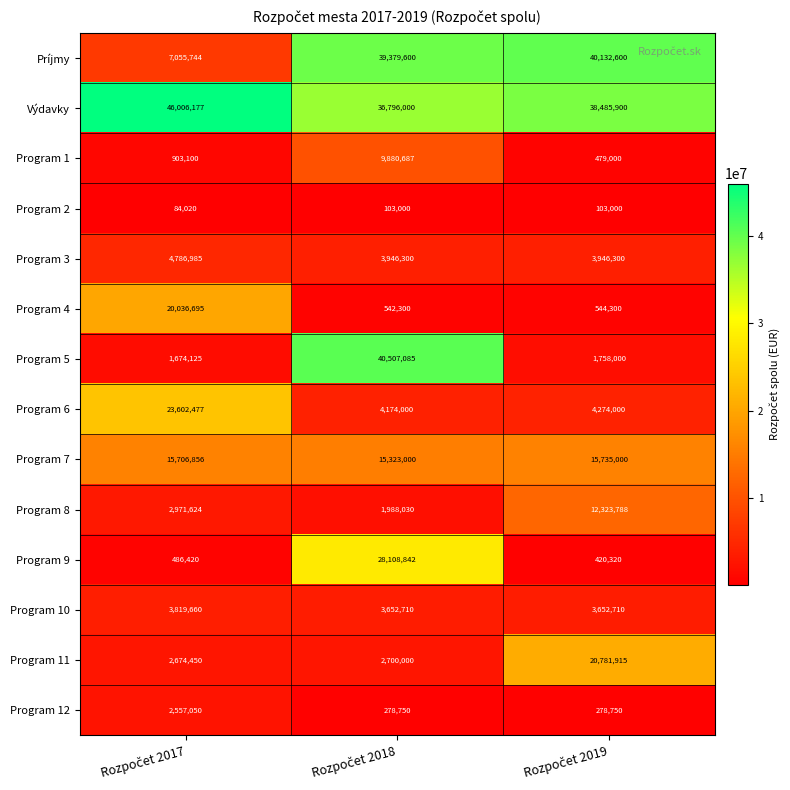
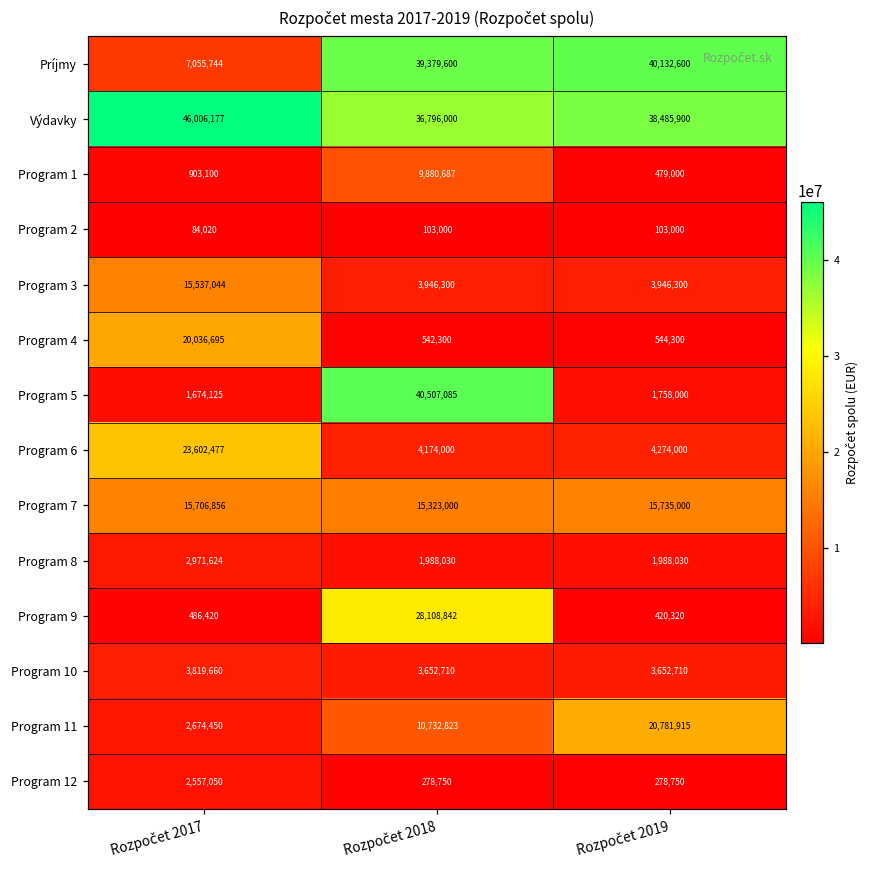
Program 3, Rozpočet 2017: 4,786,985 -> 15,537,044
Program 8, Rozpočet 2019: 12,323,788 -> 1,988,030
Program 11, Rozpočet 2018: 2,700,000 -> 10,732,823
